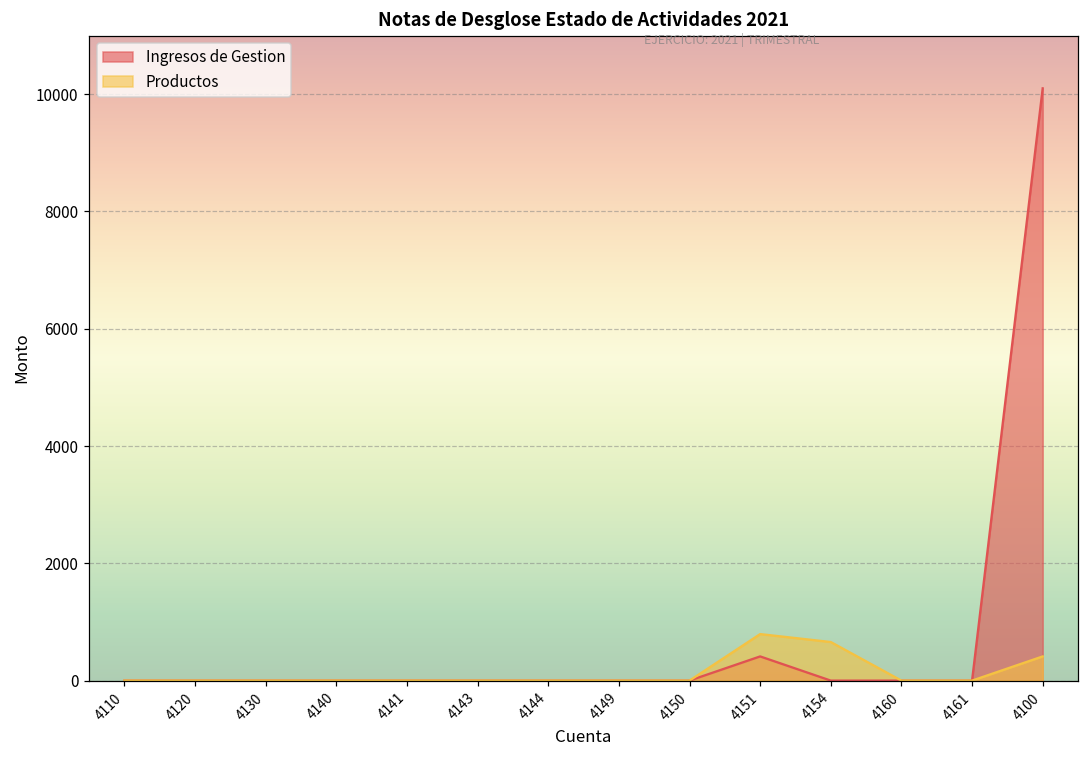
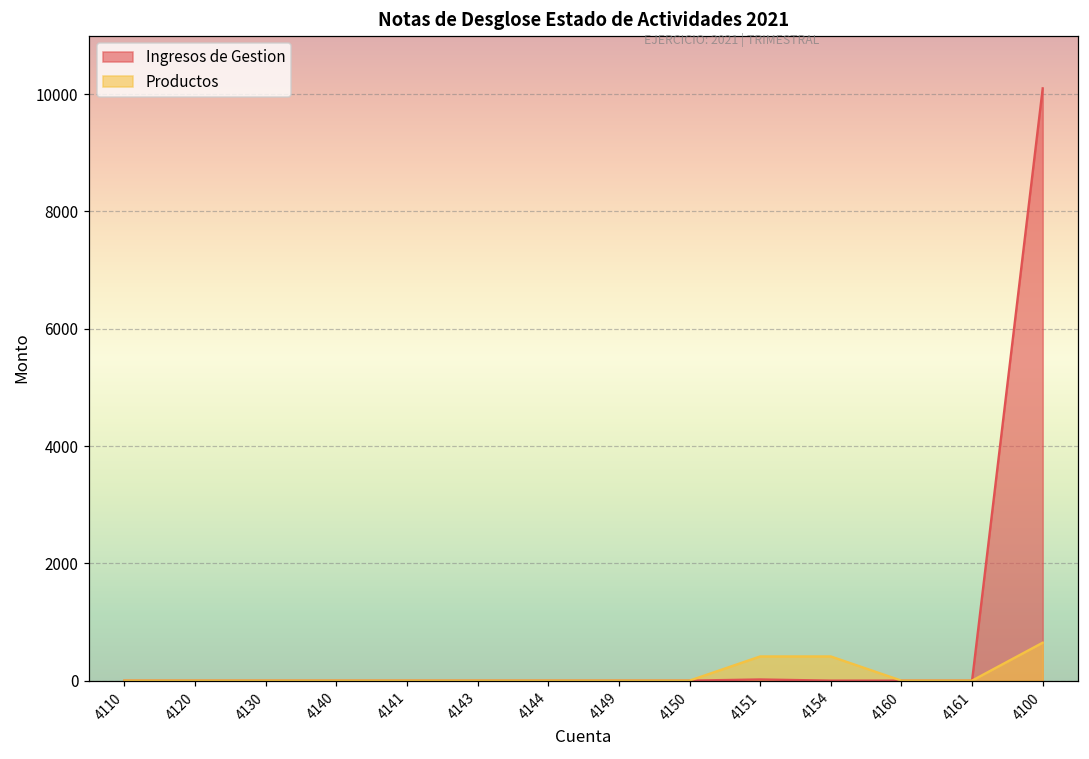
Ingresos de Gestion, 4151: 400 -> 0
Productos, 4151: 800 -> 400
Productos, 4154: 700 -> 400
Productos, 4100: 400 -> 600
